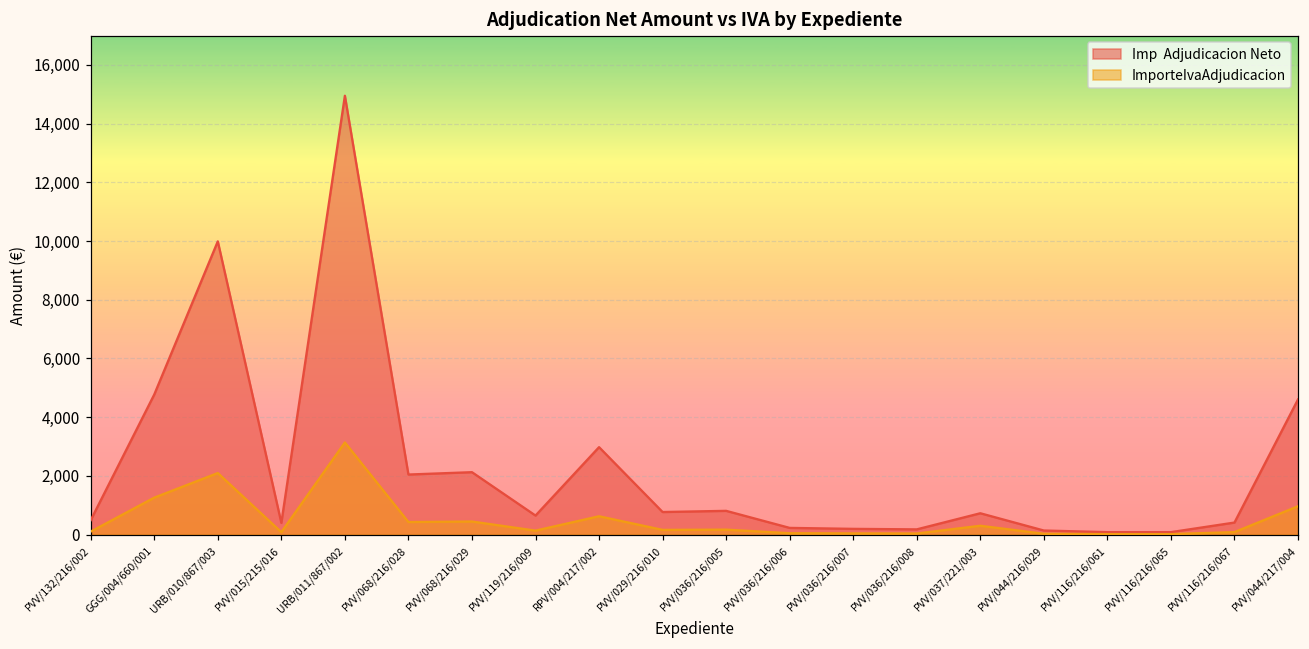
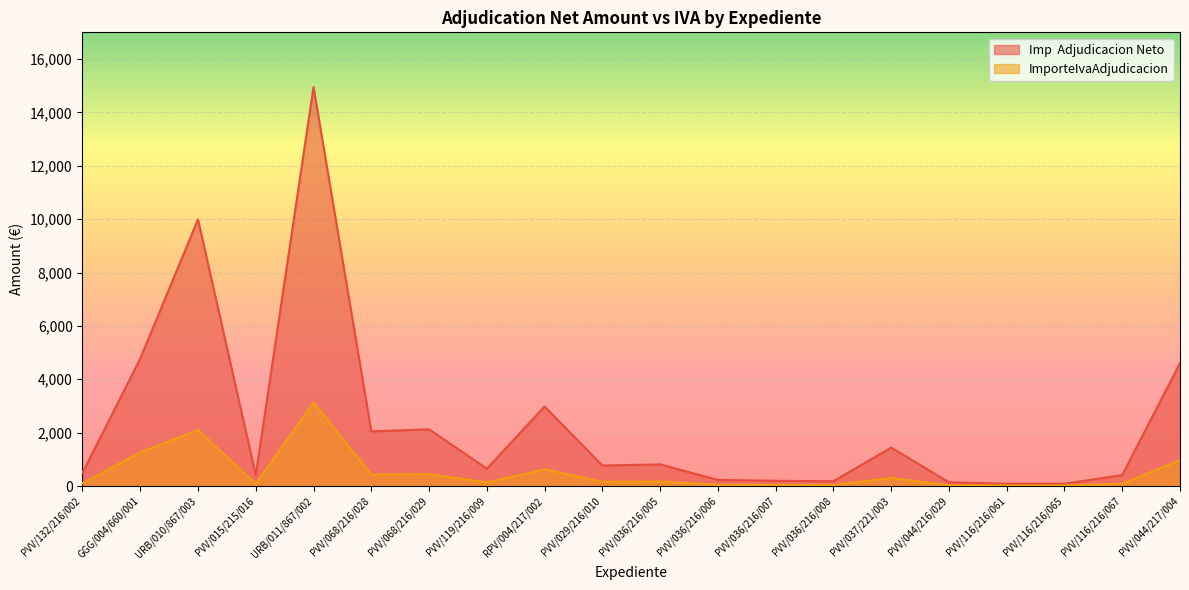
Imp Adjudicacion Neto, PVV/037/221/003: 700 -> 1,400
